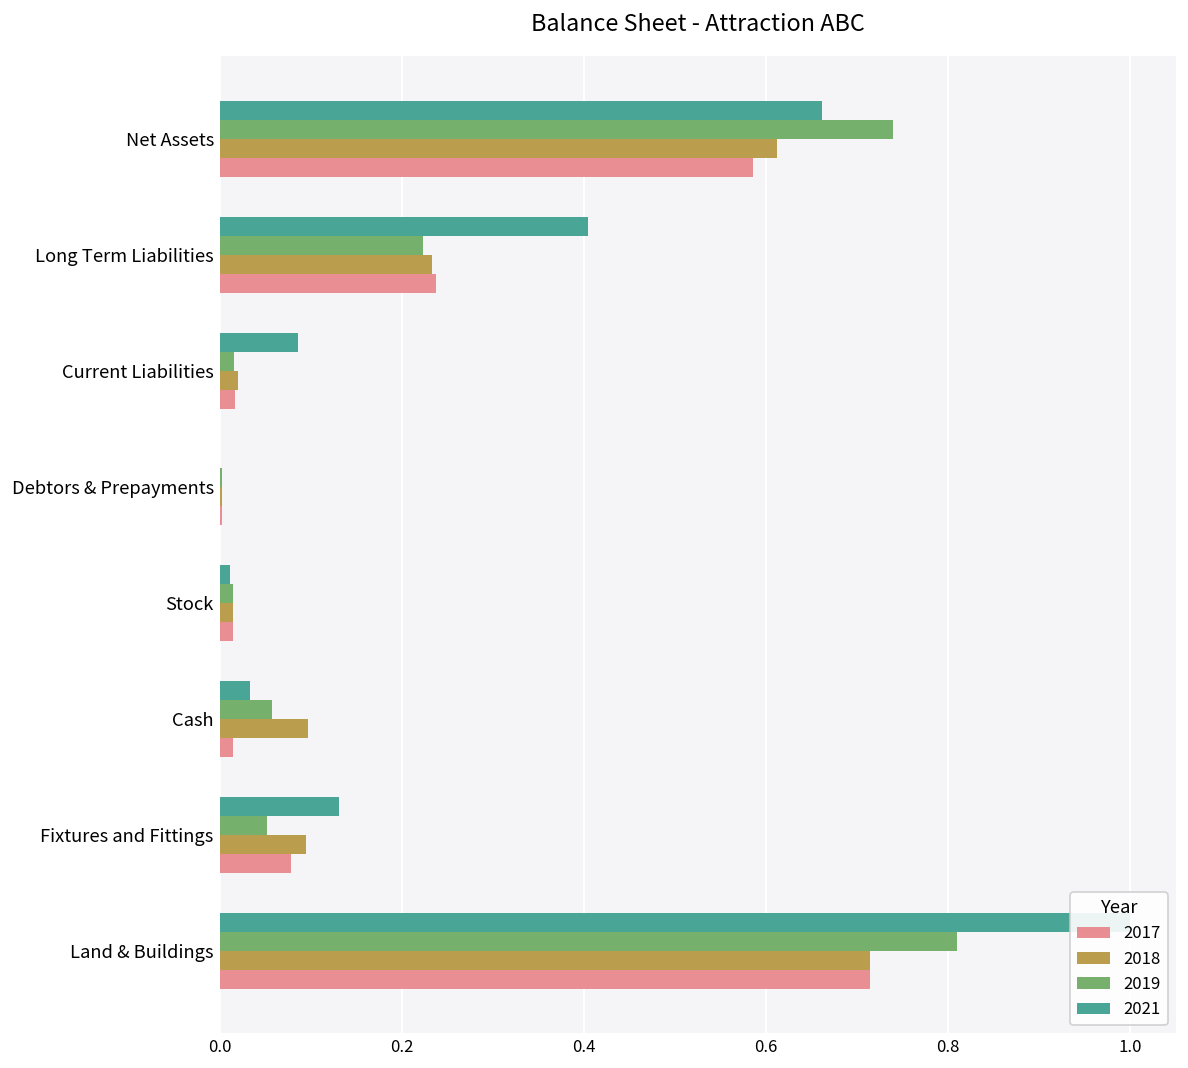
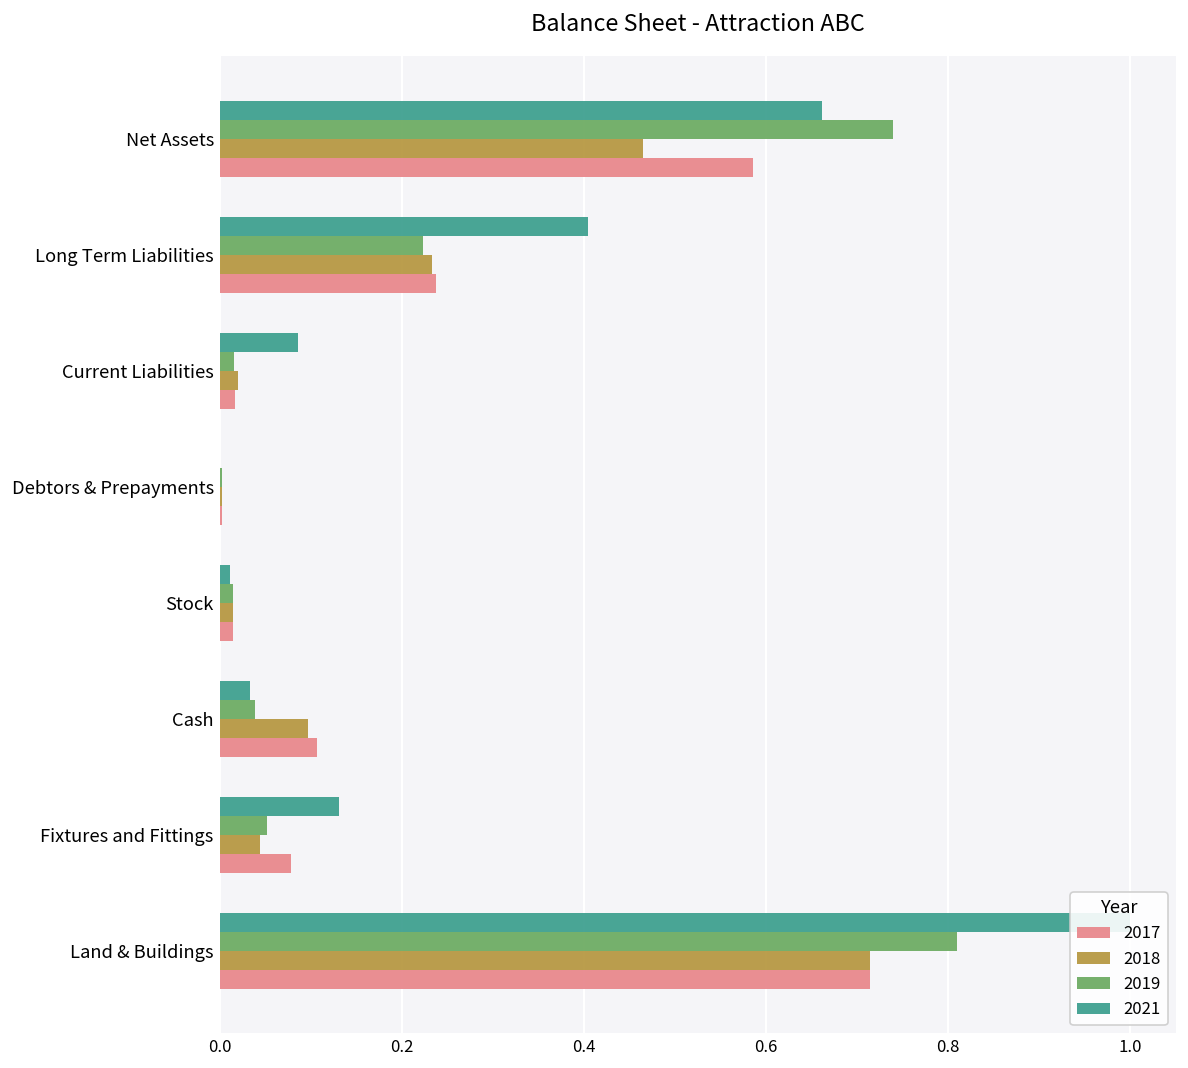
2018, Net Assets: 0.61 -> 0.47
2019, Cash: 0.06 -> 0.04
2017, Cash: 0.01 -> 0.11
2018, Fixtures and Fittings: 0.10 -> 0.04
